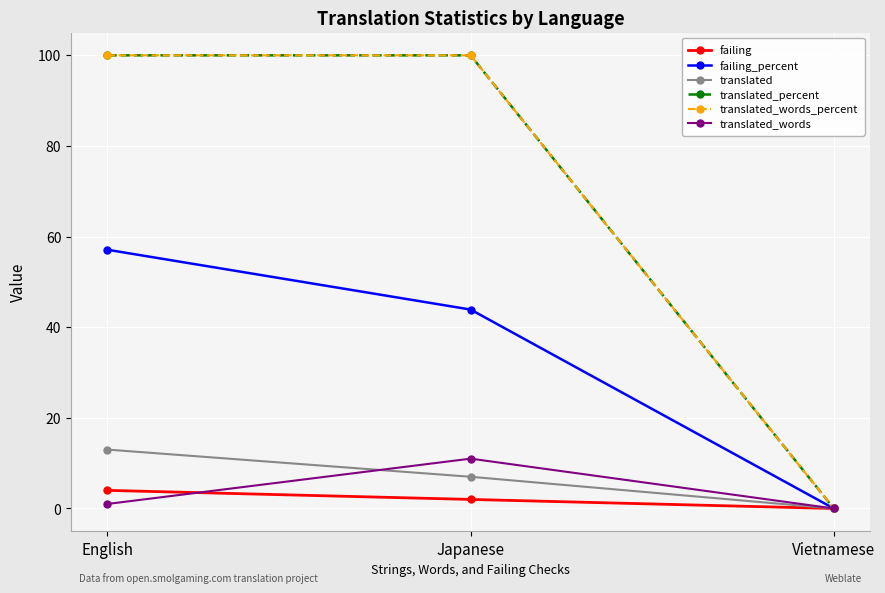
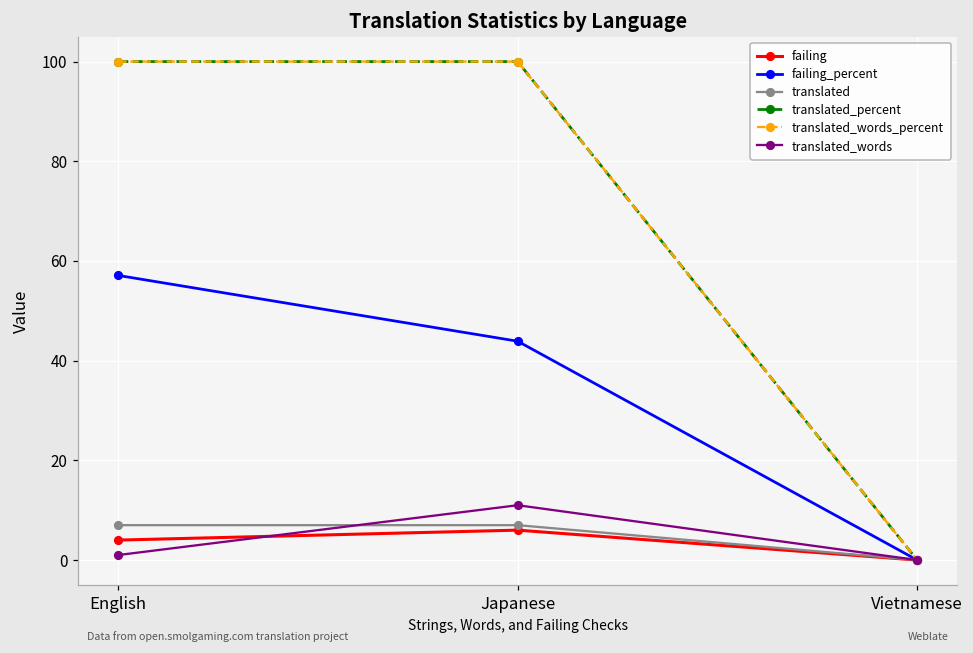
translated, English: 13 -> 7
failing, Japanese: 2 -> 6
